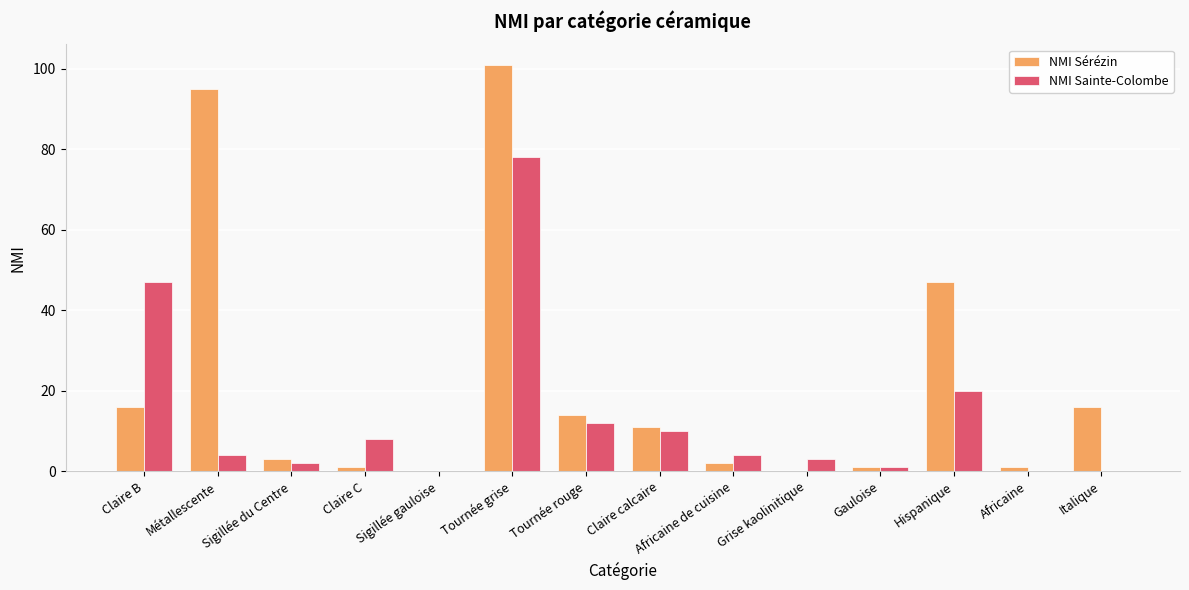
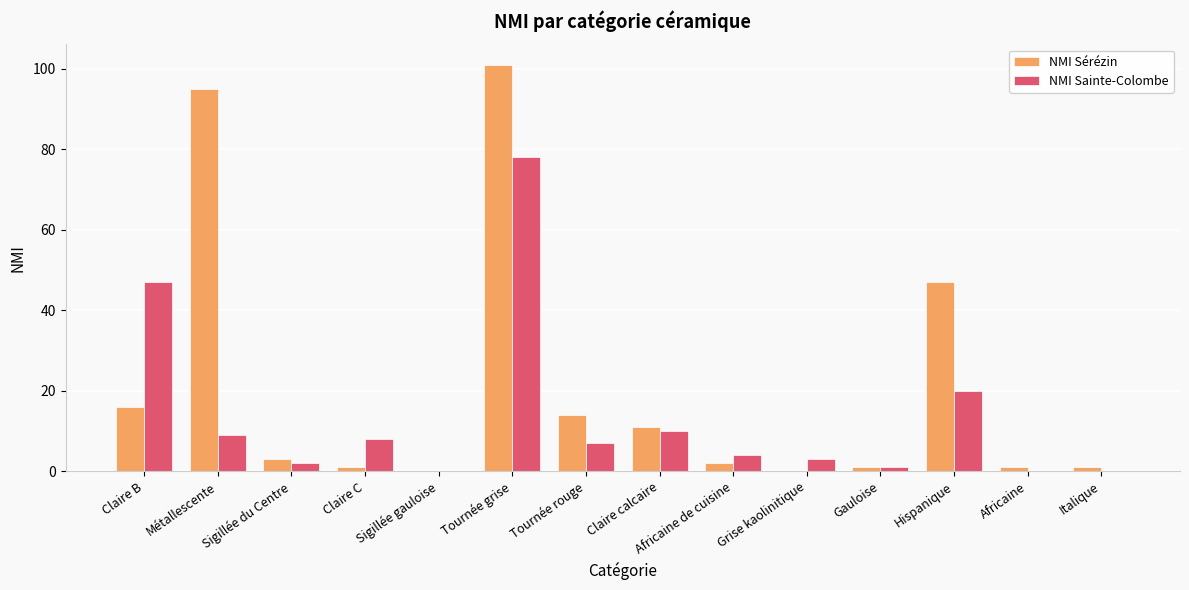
NMI Sainte-Colombe, Métallescente: 4 -> 9
NMI Sainte-Colombe, Tournée rouge: 12 -> 7
NMI Sérézin, Italique: 16 -> 1
